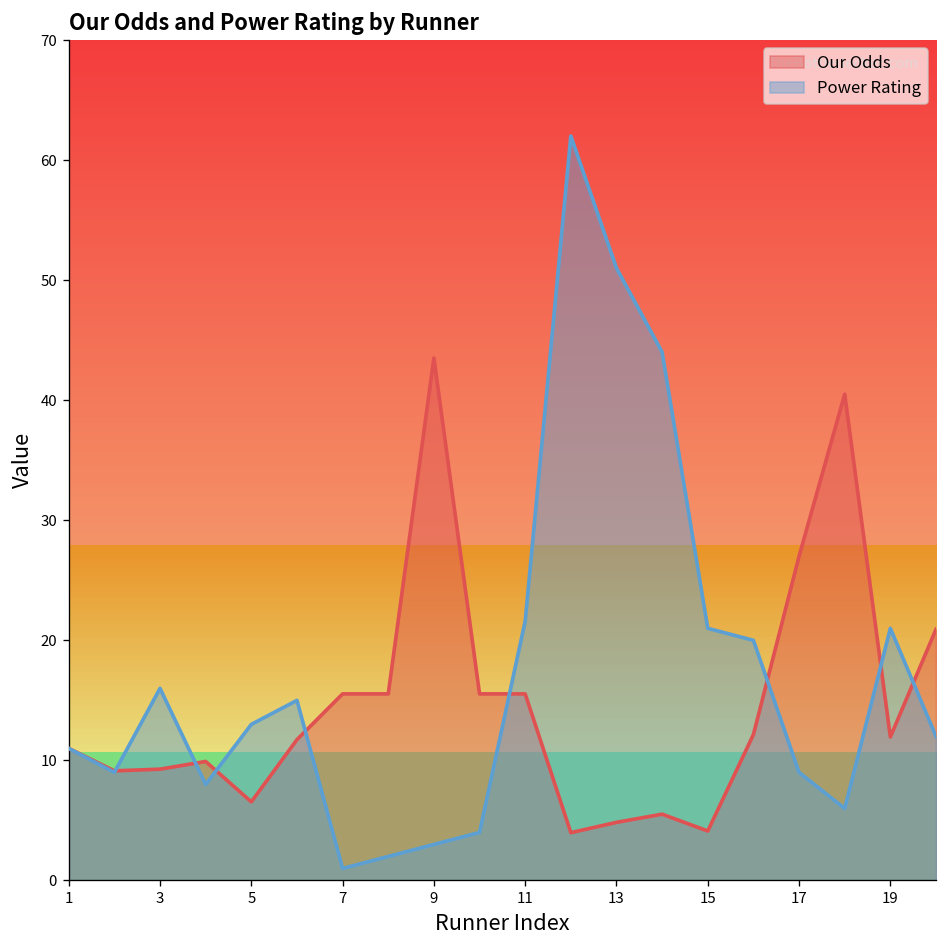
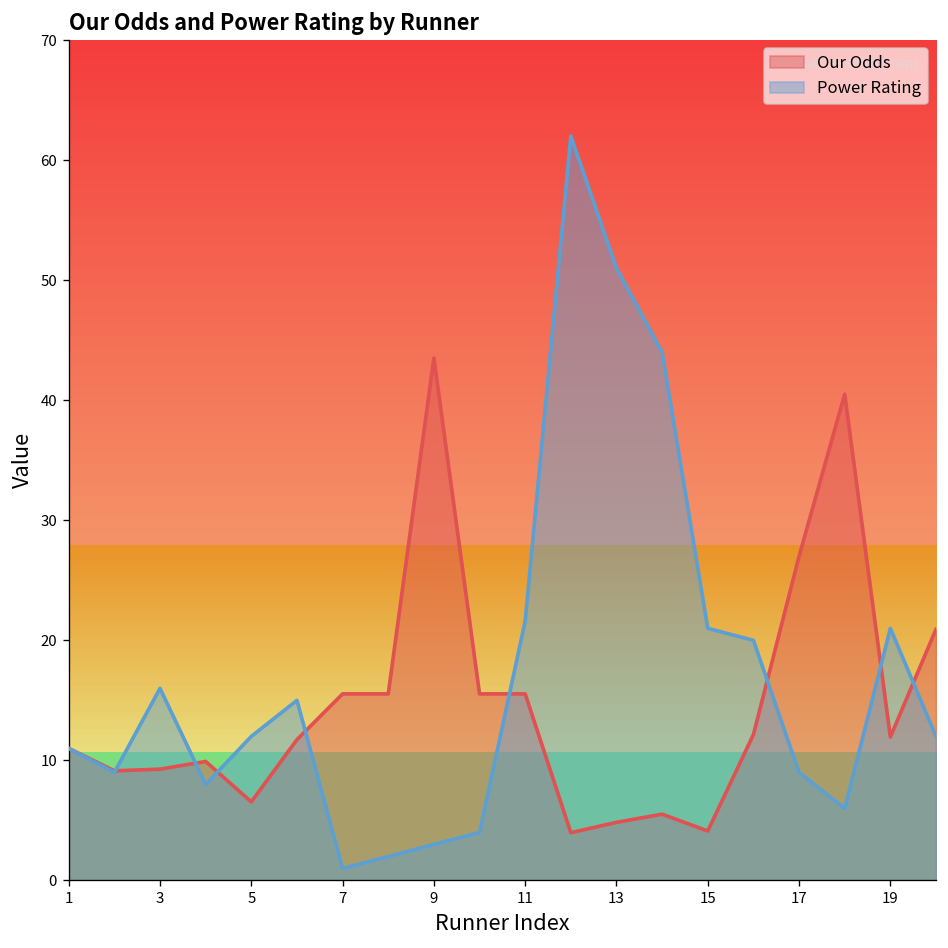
Power Rating, 5: 13 -> 12
